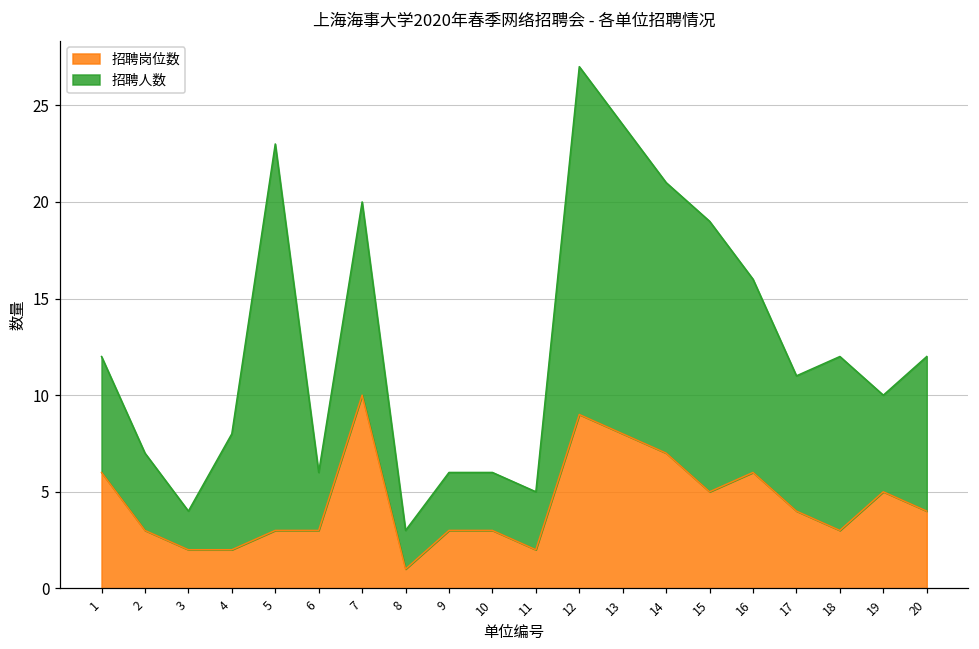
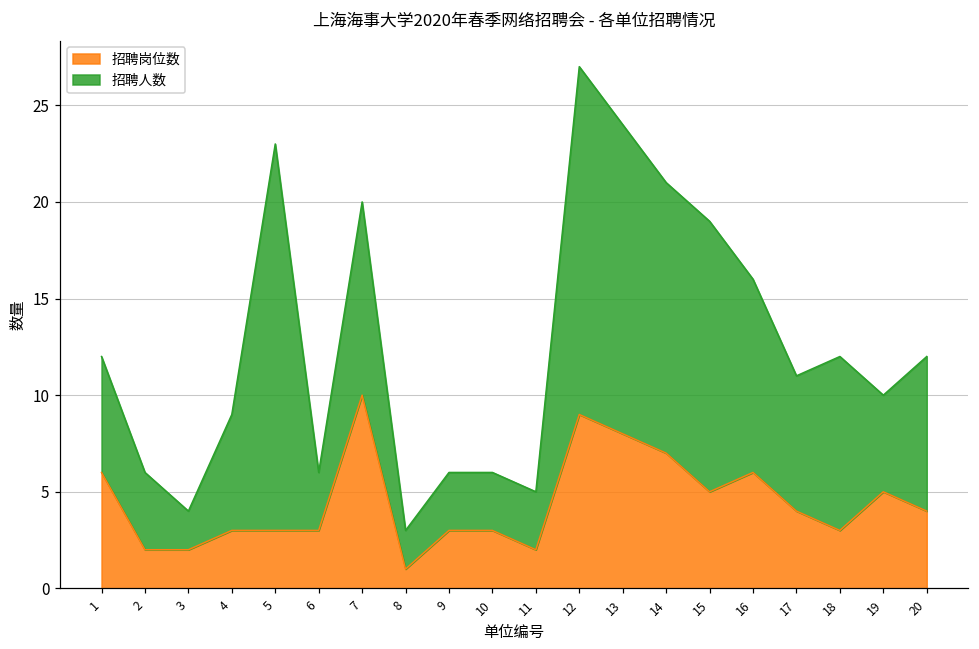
招聘岗位数, 2: 3 -> 2
招聘岗位数, 4: 2 -> 3
